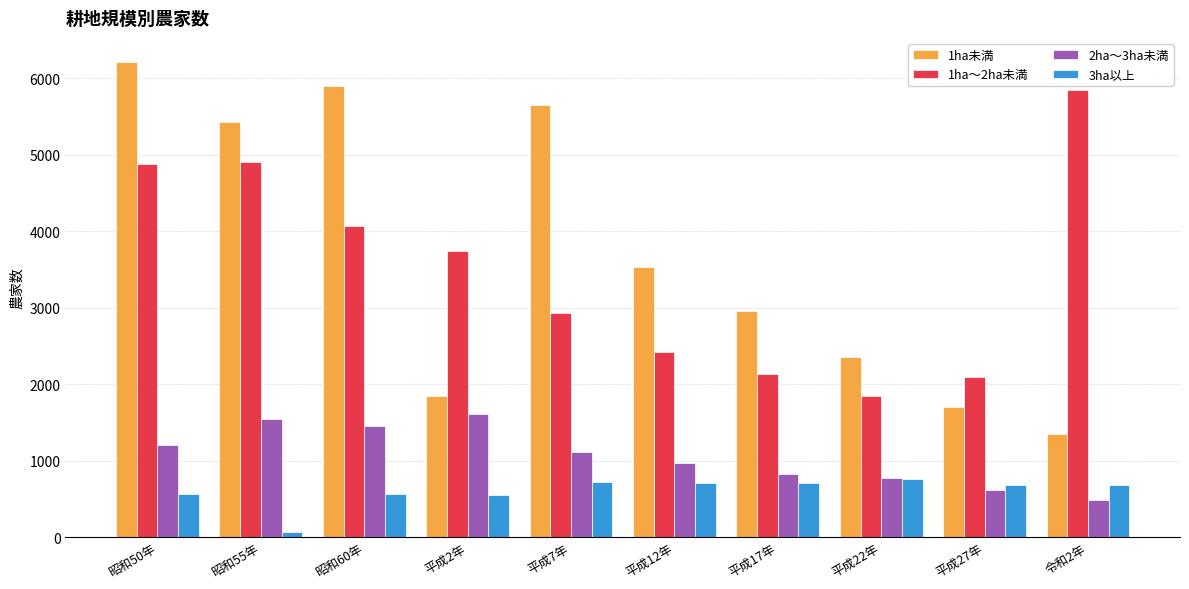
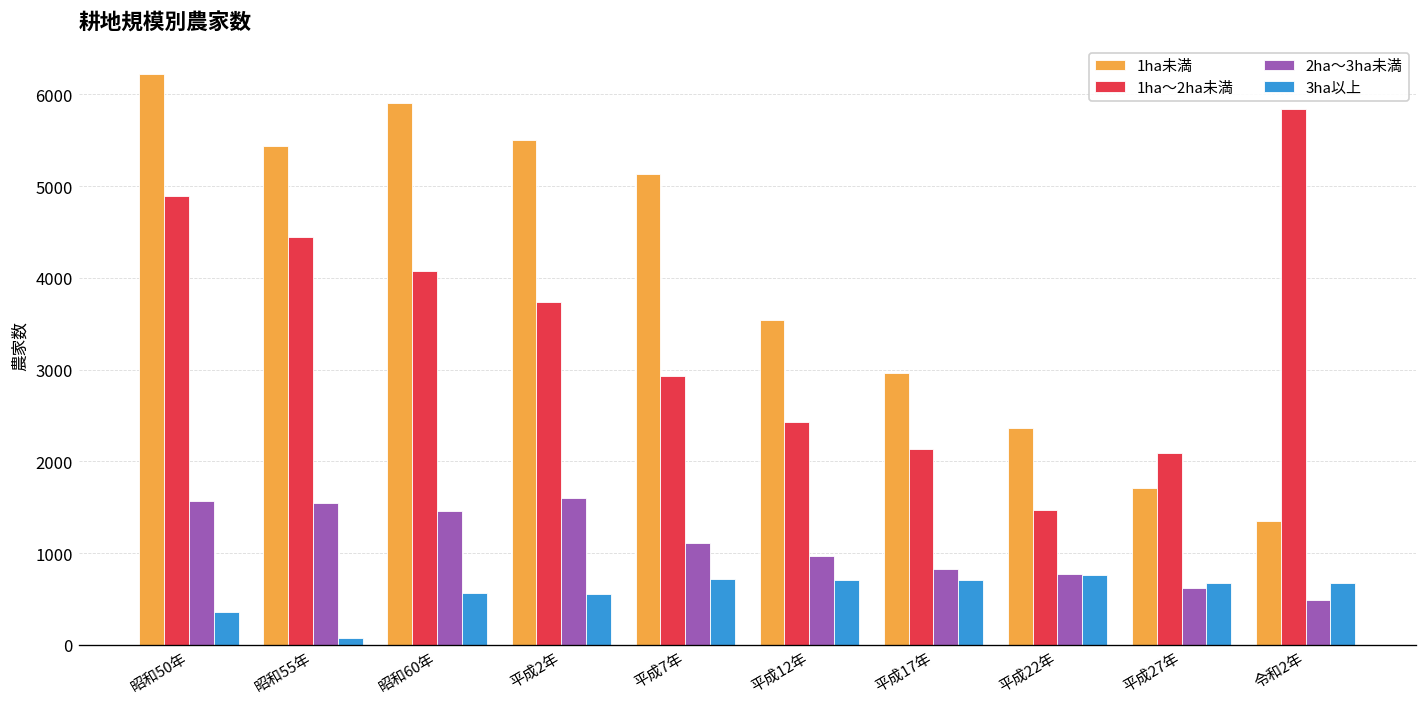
2ha～3ha未満, 昭和50年: 1200 -> 1600
3ha以上, 昭和50年: 600 -> 400
1ha～2ha未満, 昭和55年: 4900 -> 4400
1ha未満, 平成2年: 1900 -> 5500
1ha未満, 平成7年: 5700 -> 5100
1ha～2ha未満, 平成22年: 1900 -> 1500
